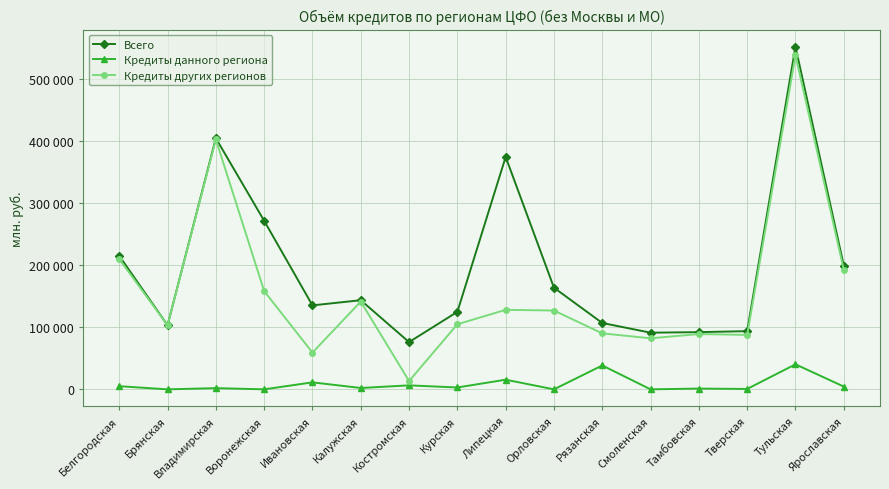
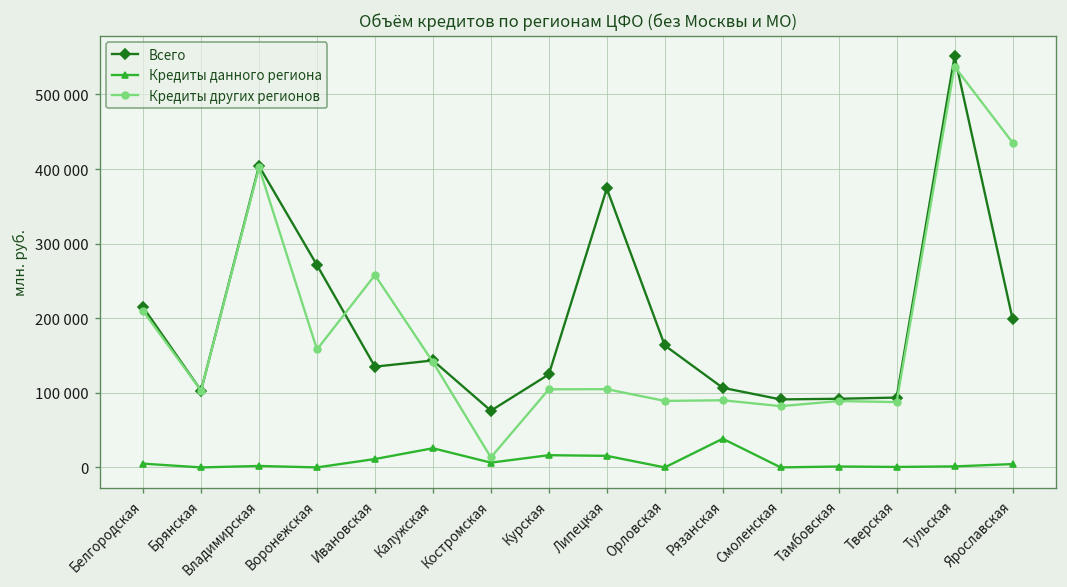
Кредиты других регионов, Ивановская: 60000 -> 260000
Кредиты данного региона, Калужская: 0 -> 30000
Кредиты данного региона, Курская: 0 -> 20000
Кредиты других регионов, Липецкая: 130000 -> 100000
Кредиты других регионов, Орловская: 130000 -> 90000
Кредиты данного региона, Тульская: 40000 -> 0
Кредиты других регионов, Ярославская: 190000 -> 440000
